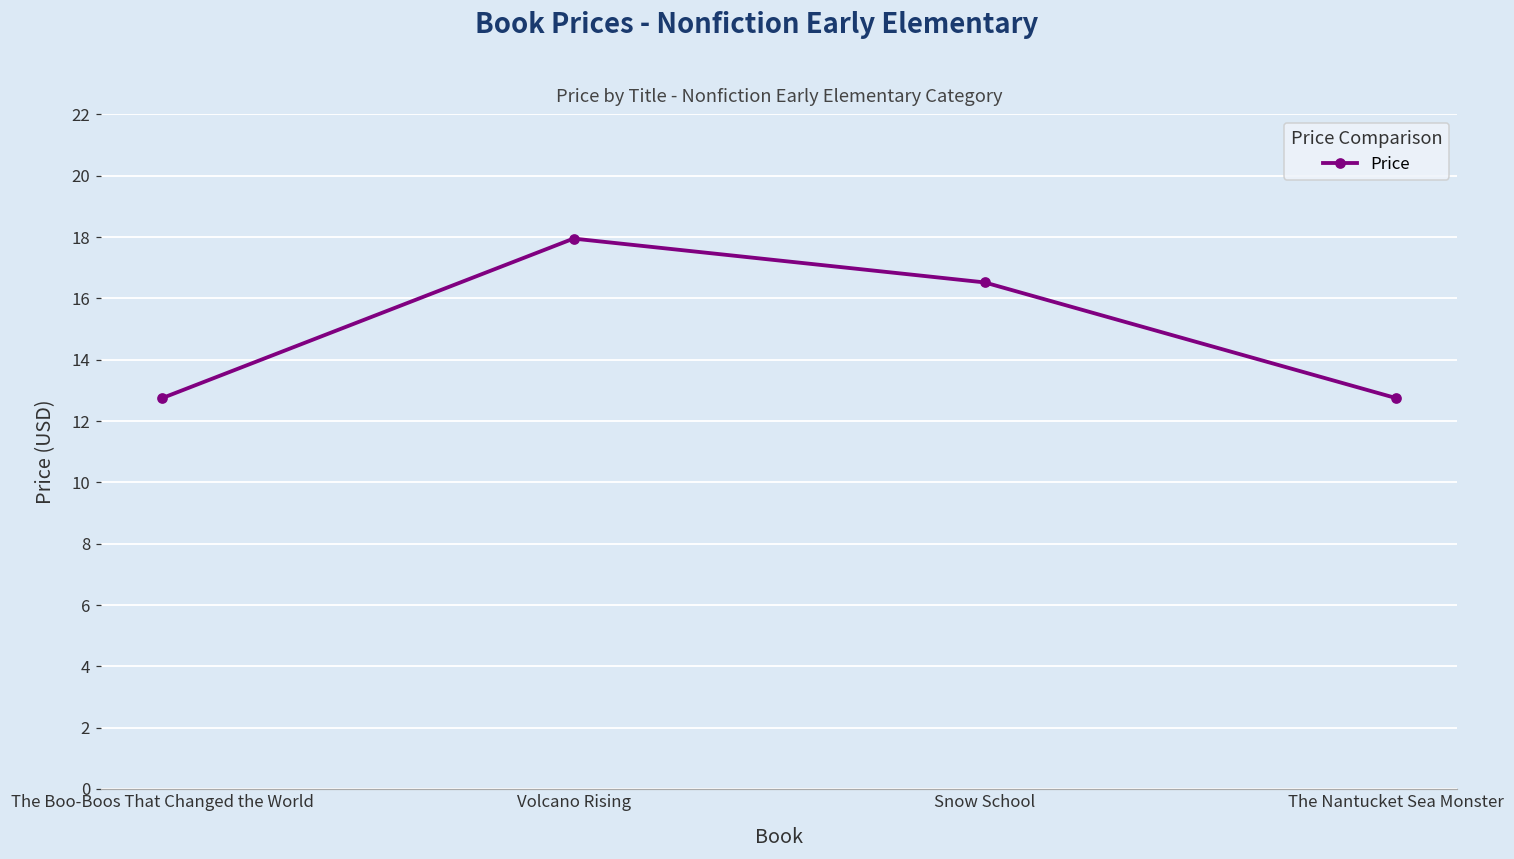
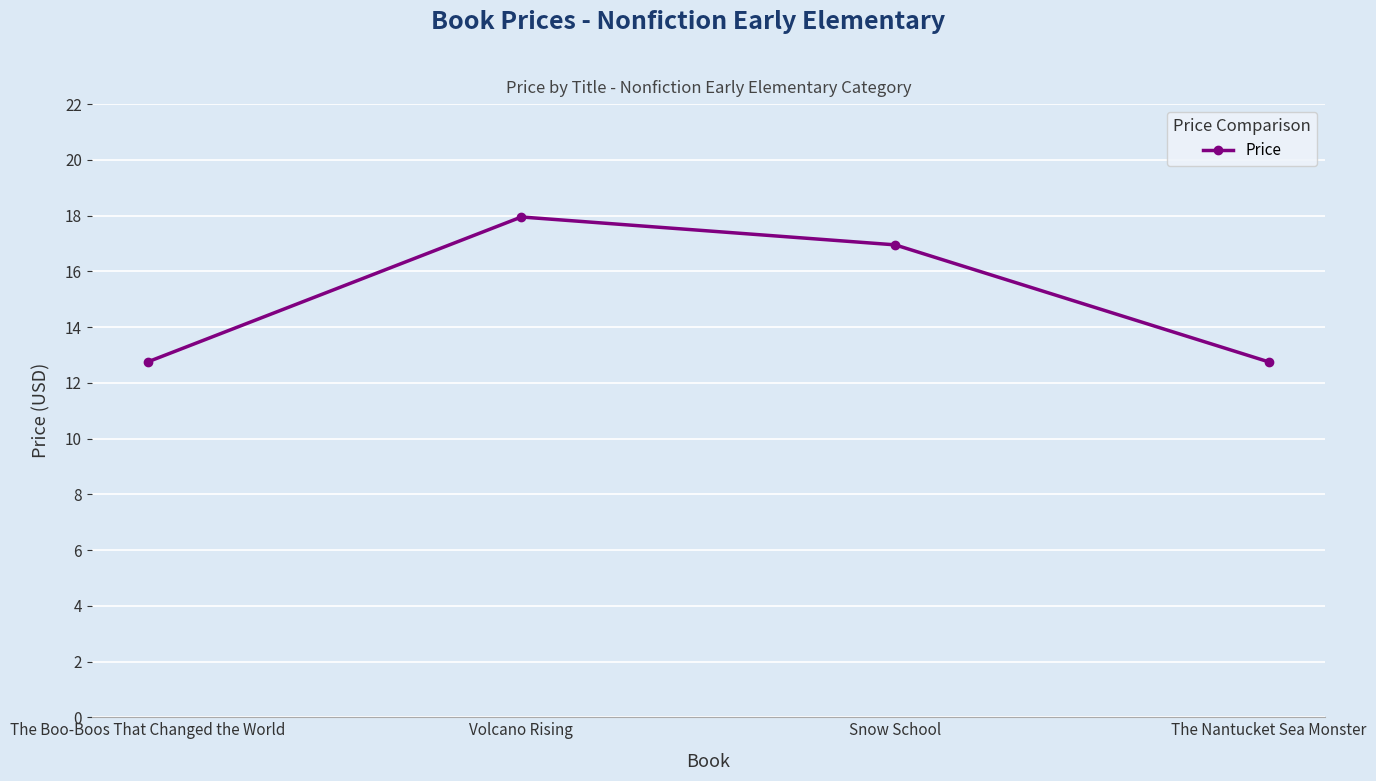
Snow School: 16.5 -> 17.0
